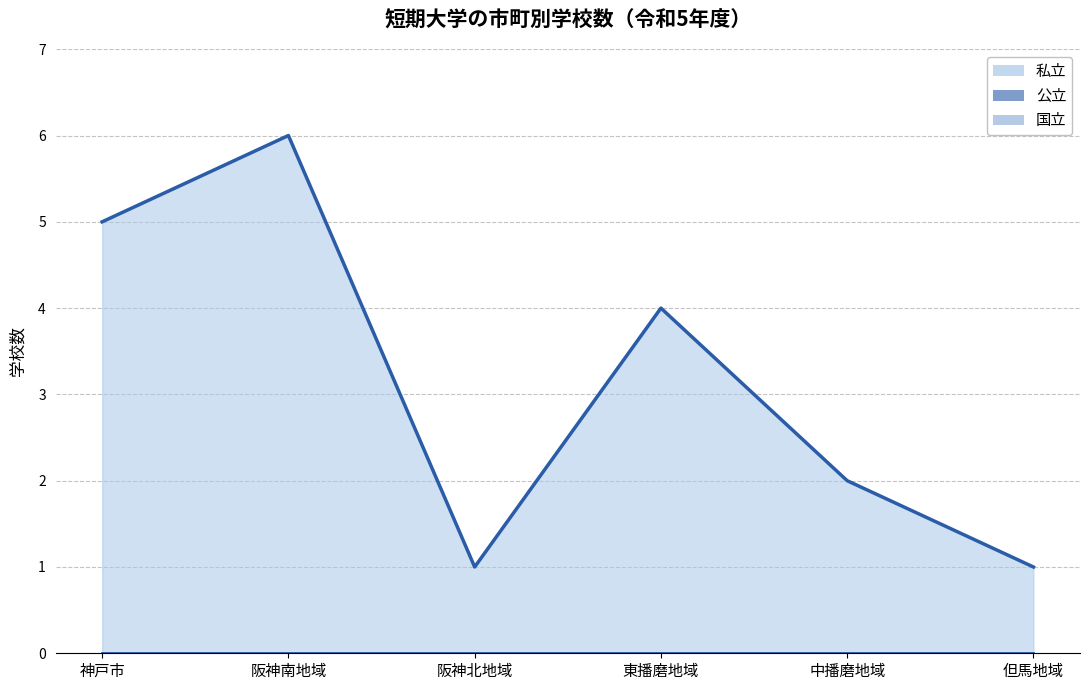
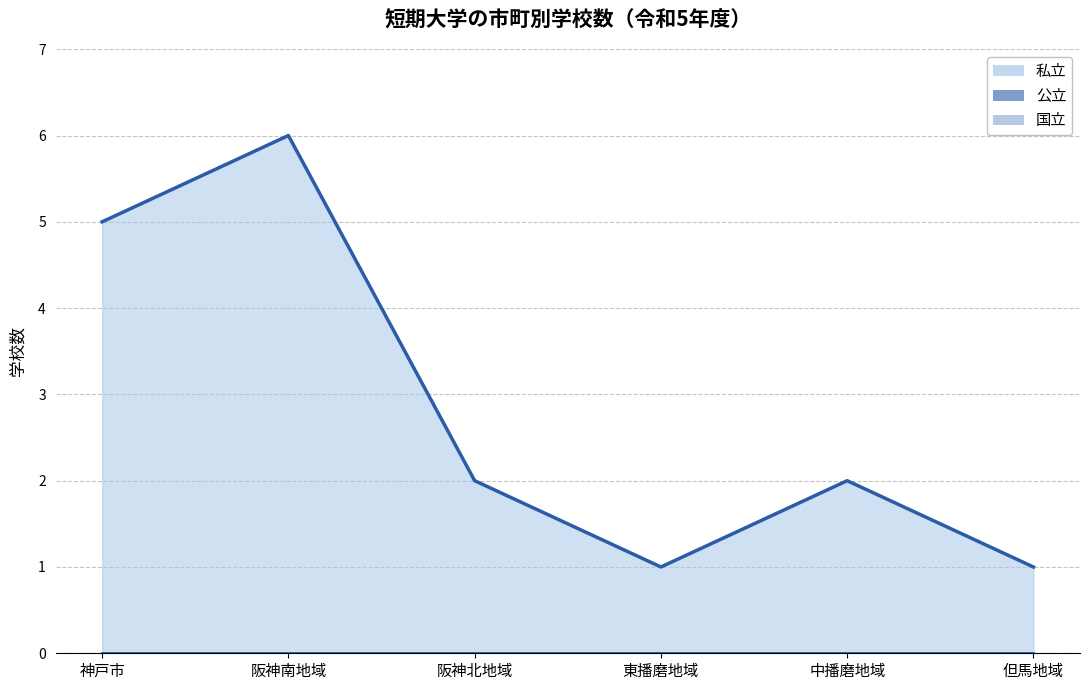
私立, 阪神北地域: 1 -> 2
私立, 東播磨地域: 4 -> 1
